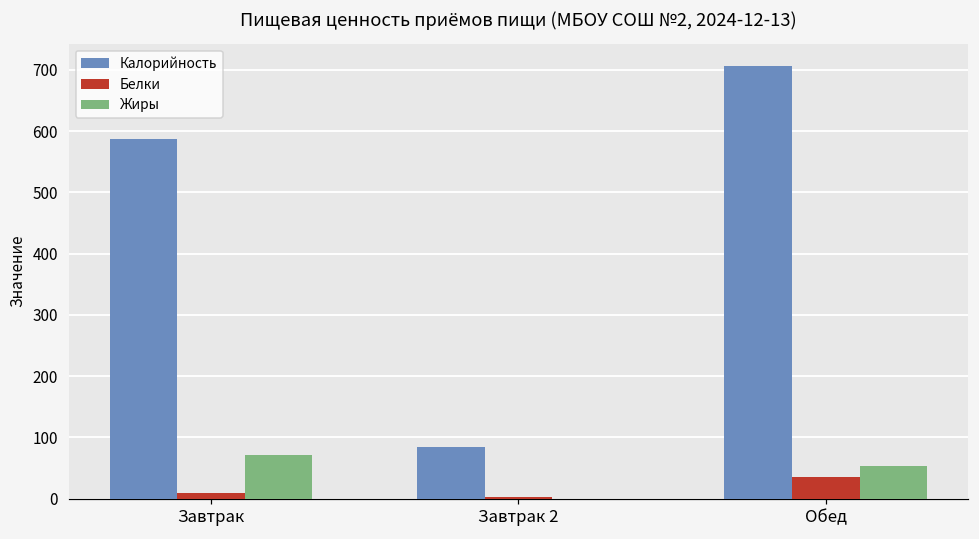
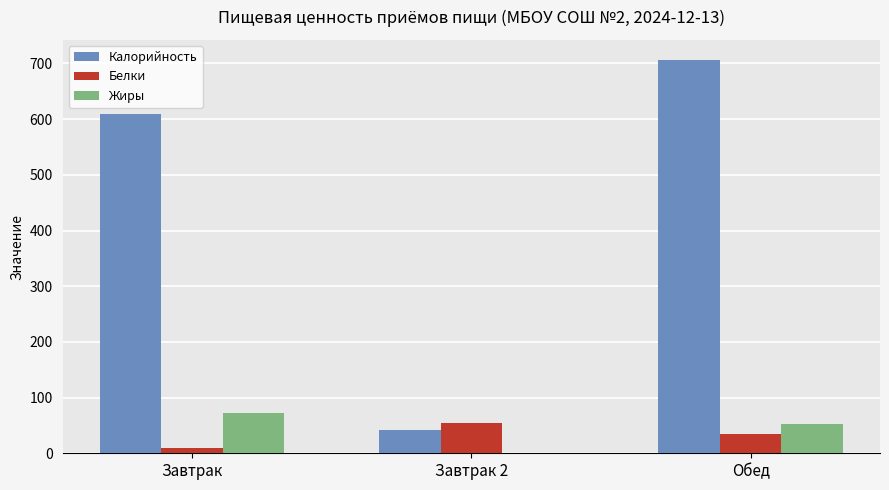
Калорийность, Завтрак: 590 -> 610
Калорийность, Завтрак 2: 80 -> 40
Белки, Завтрак 2: 0 -> 50
